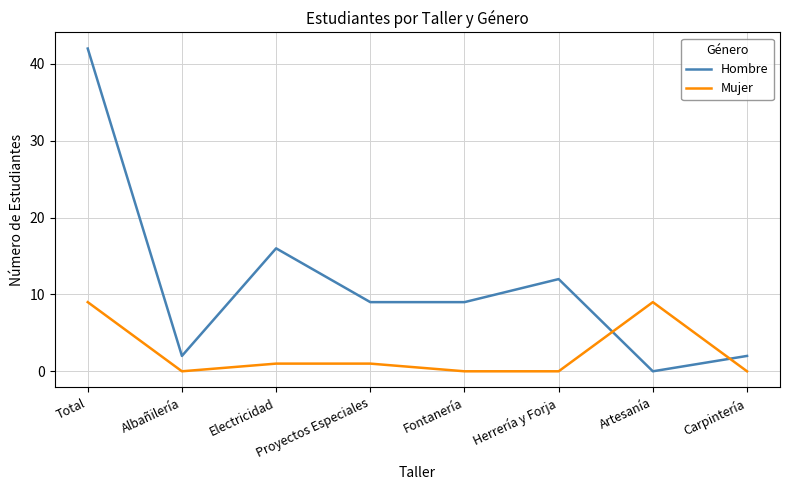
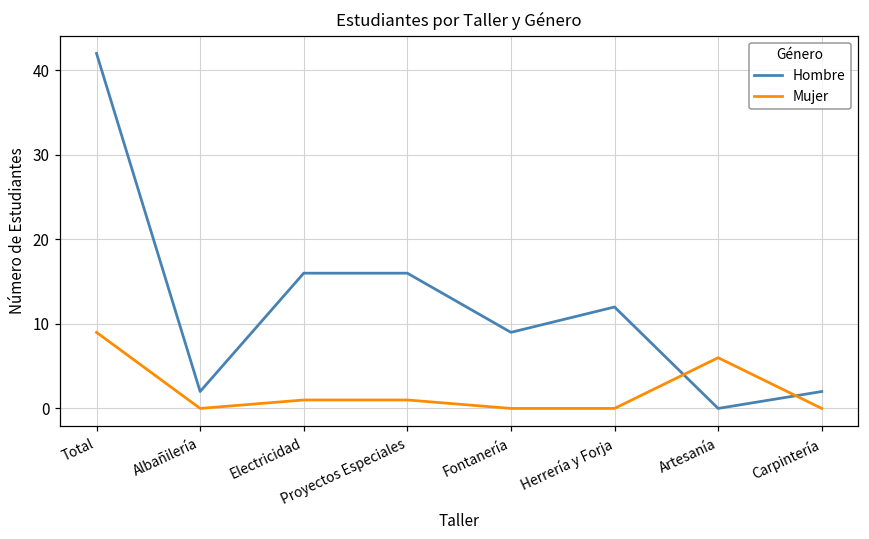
Hombre, Proyectos Especiales: 9 -> 16
Mujer, Artesanía: 9 -> 6
